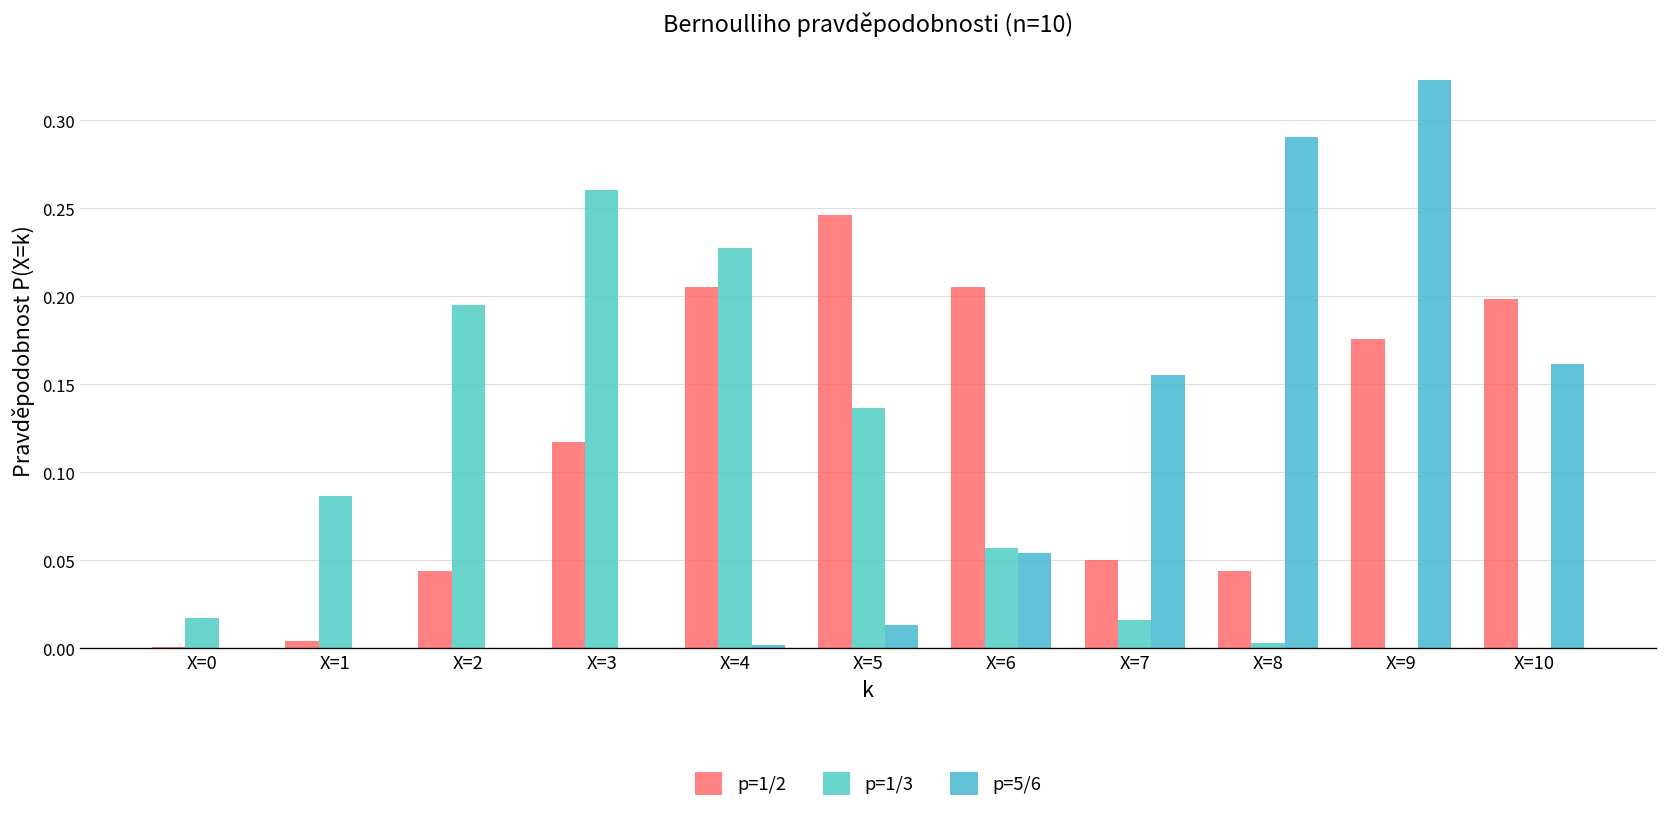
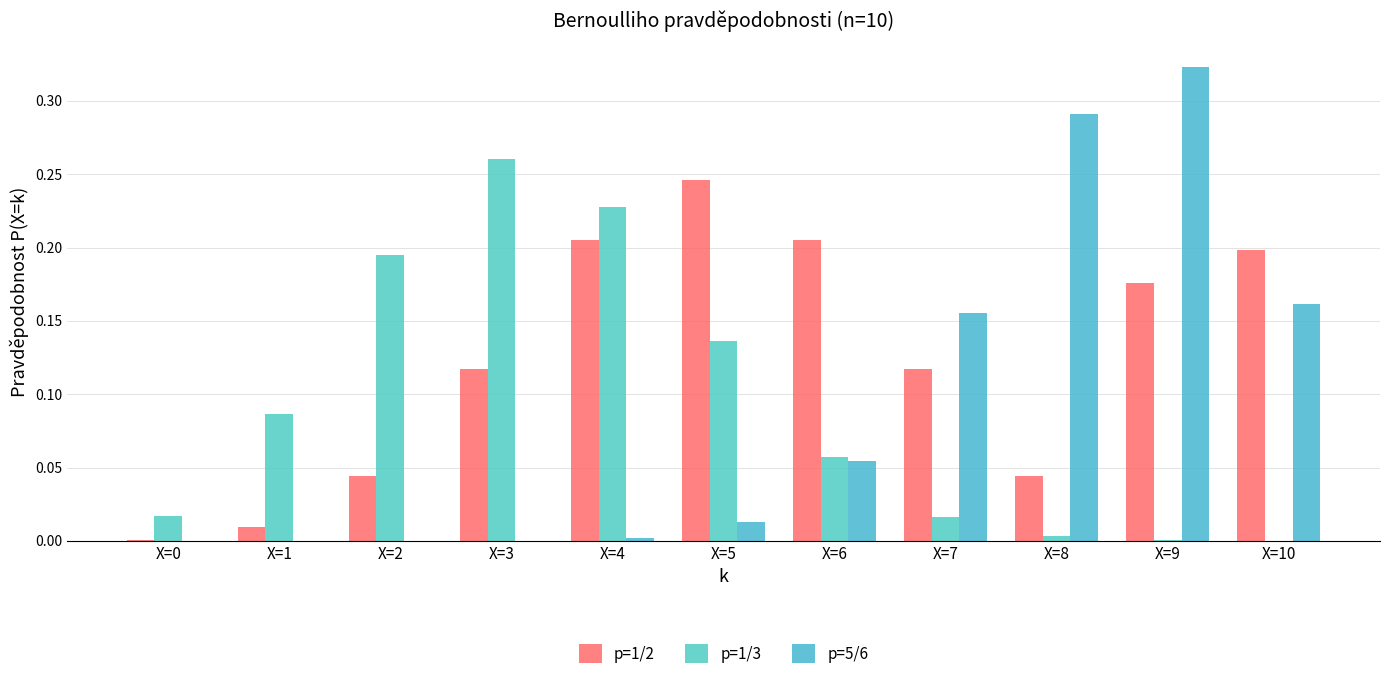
p=1/2, X=1: 0.004 -> 0.010
p=1/2, X=7: 0.050 -> 0.117
